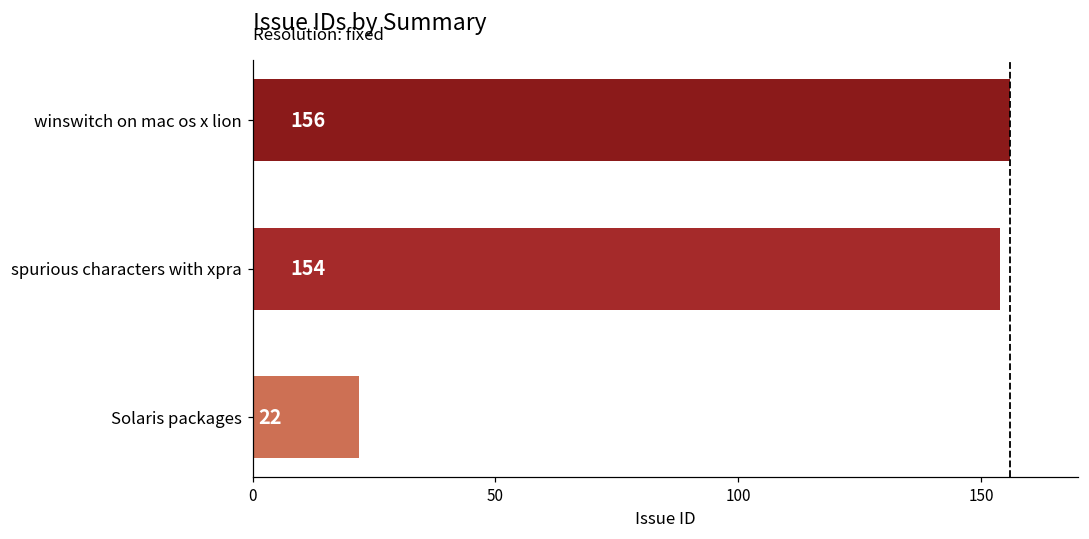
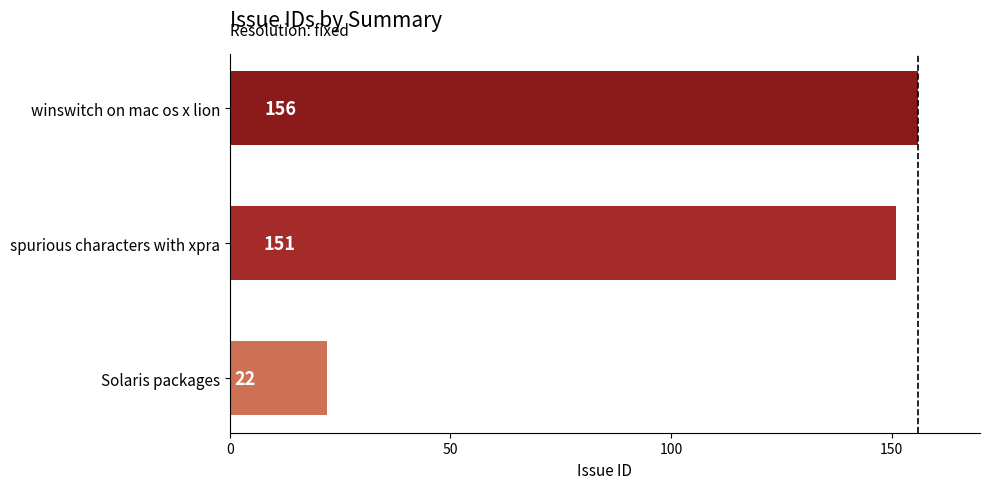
spurious characters with xpra: 154 -> 151
